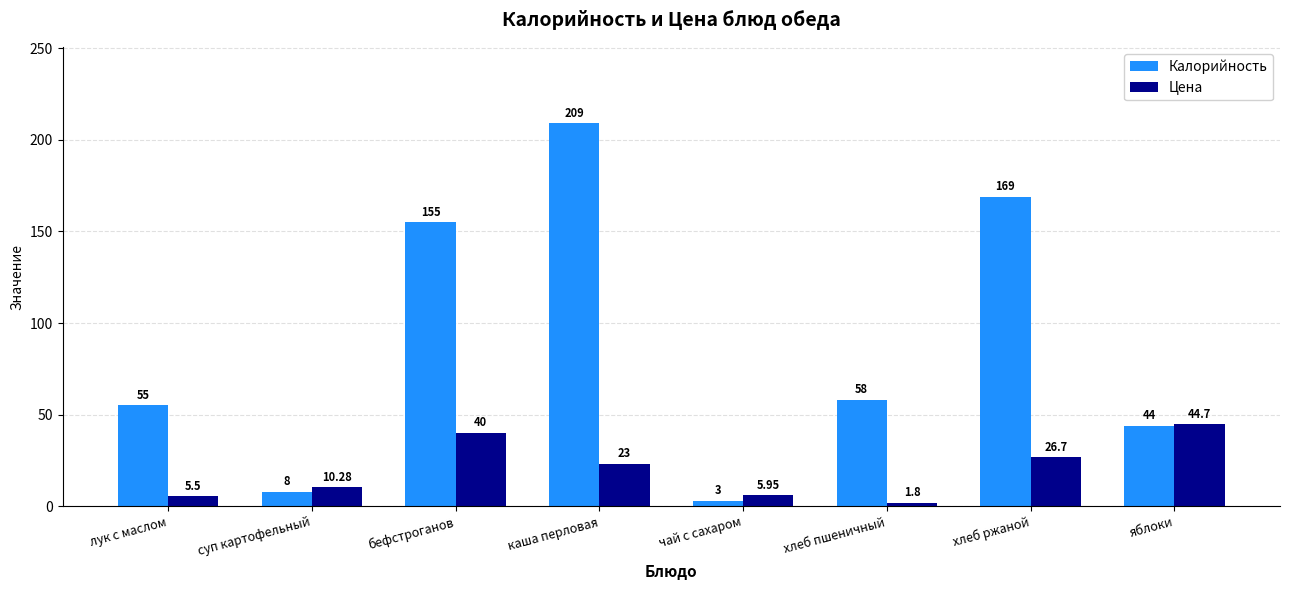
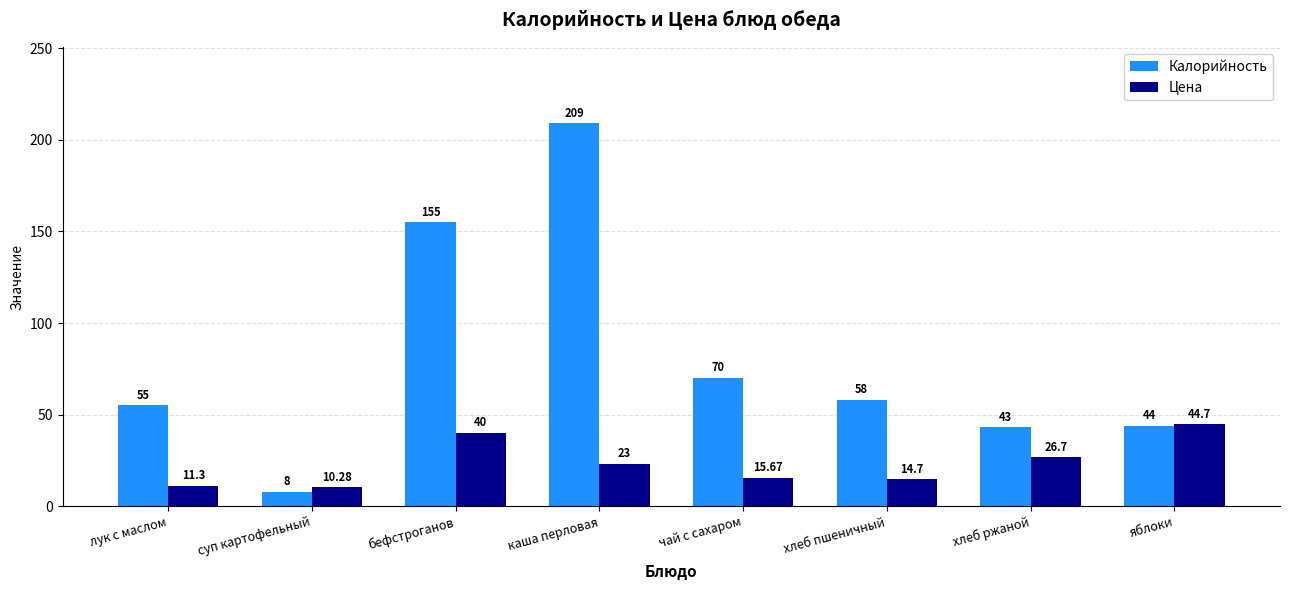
Цена, лук с маслом: 5.5 -> 11.3
Калорийность, чай с сахаром: 3 -> 70
Цена, чай с сахаром: 5.95 -> 15.67
Цена, хлеб пшеничный: 1.8 -> 14.7
Калорийность, хлеб ржаной: 169 -> 43
